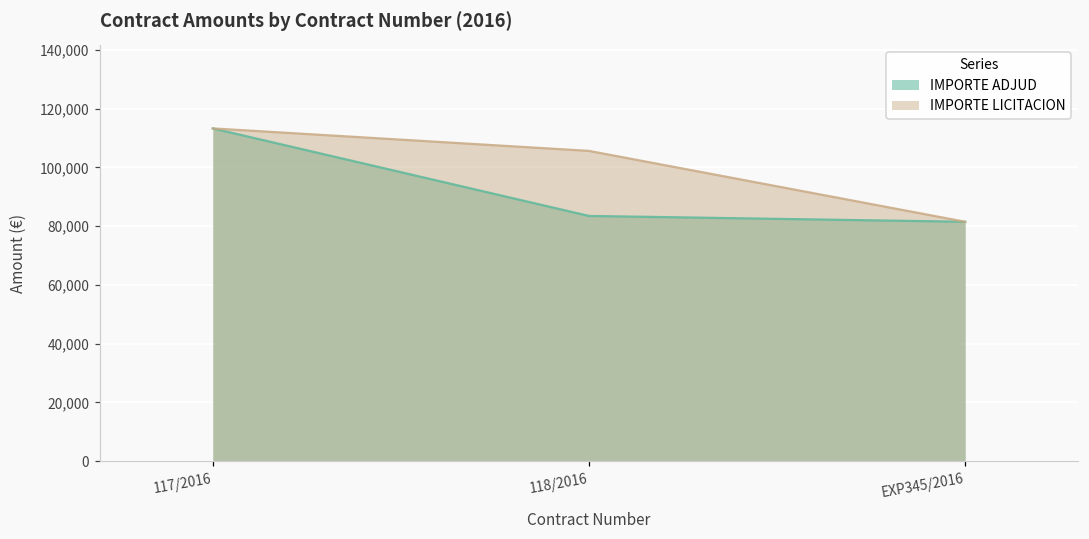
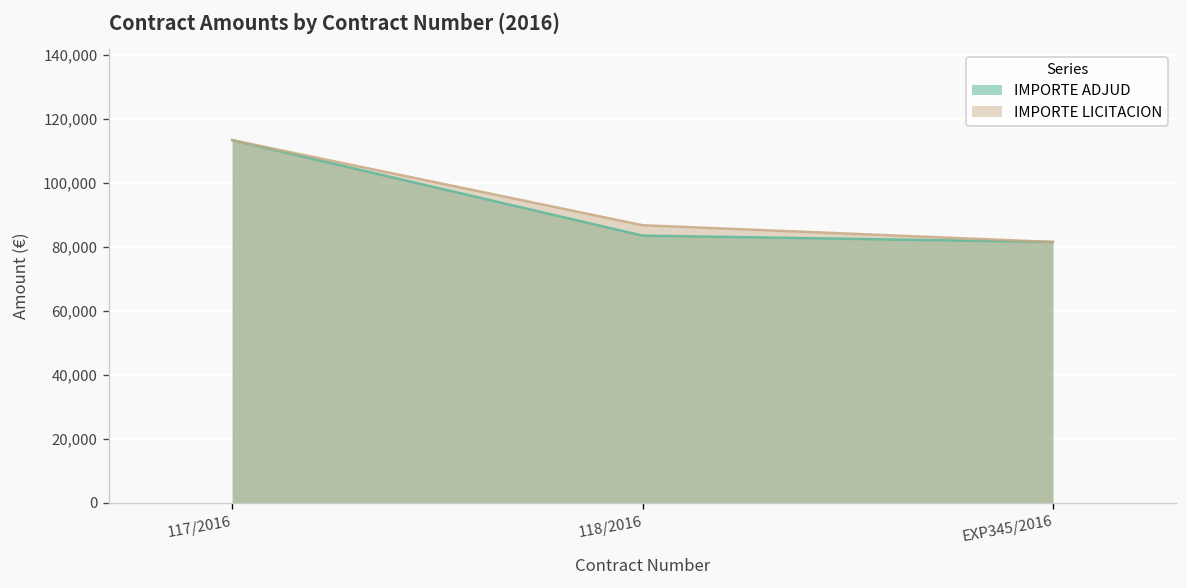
IMPORTE LICITACION, 118/2016: 106,000 -> 87,000
